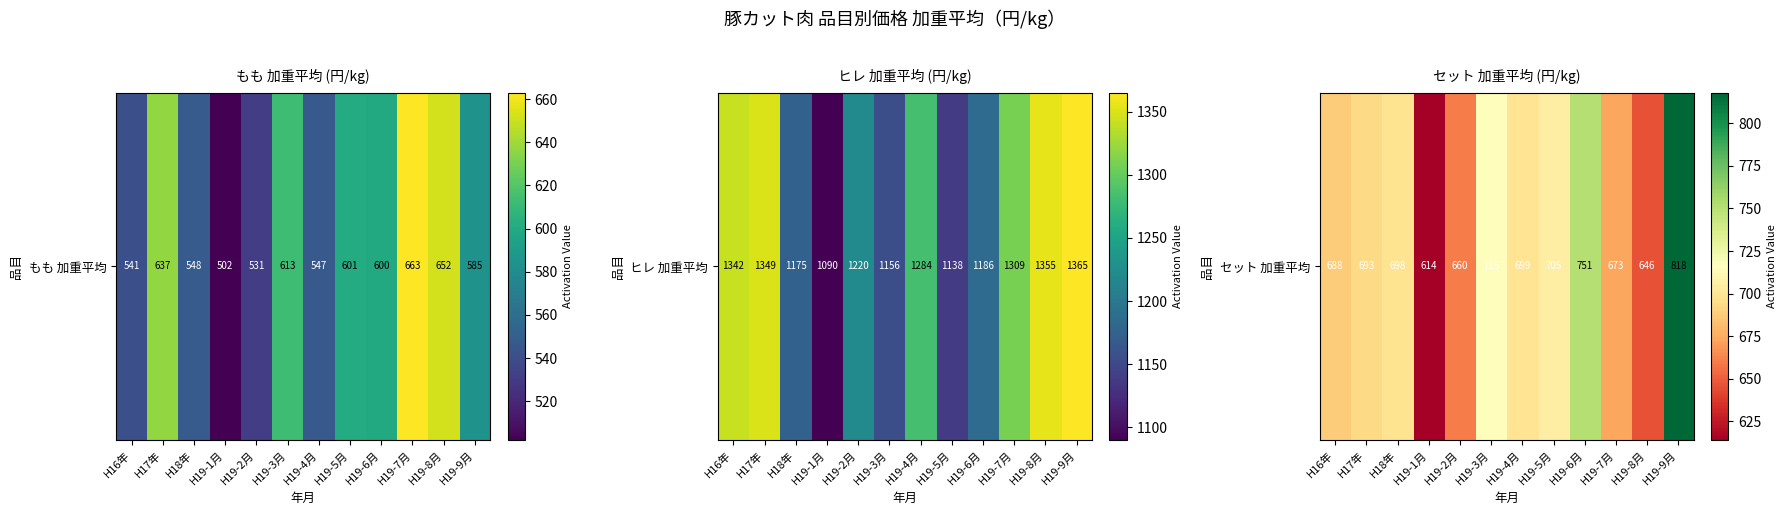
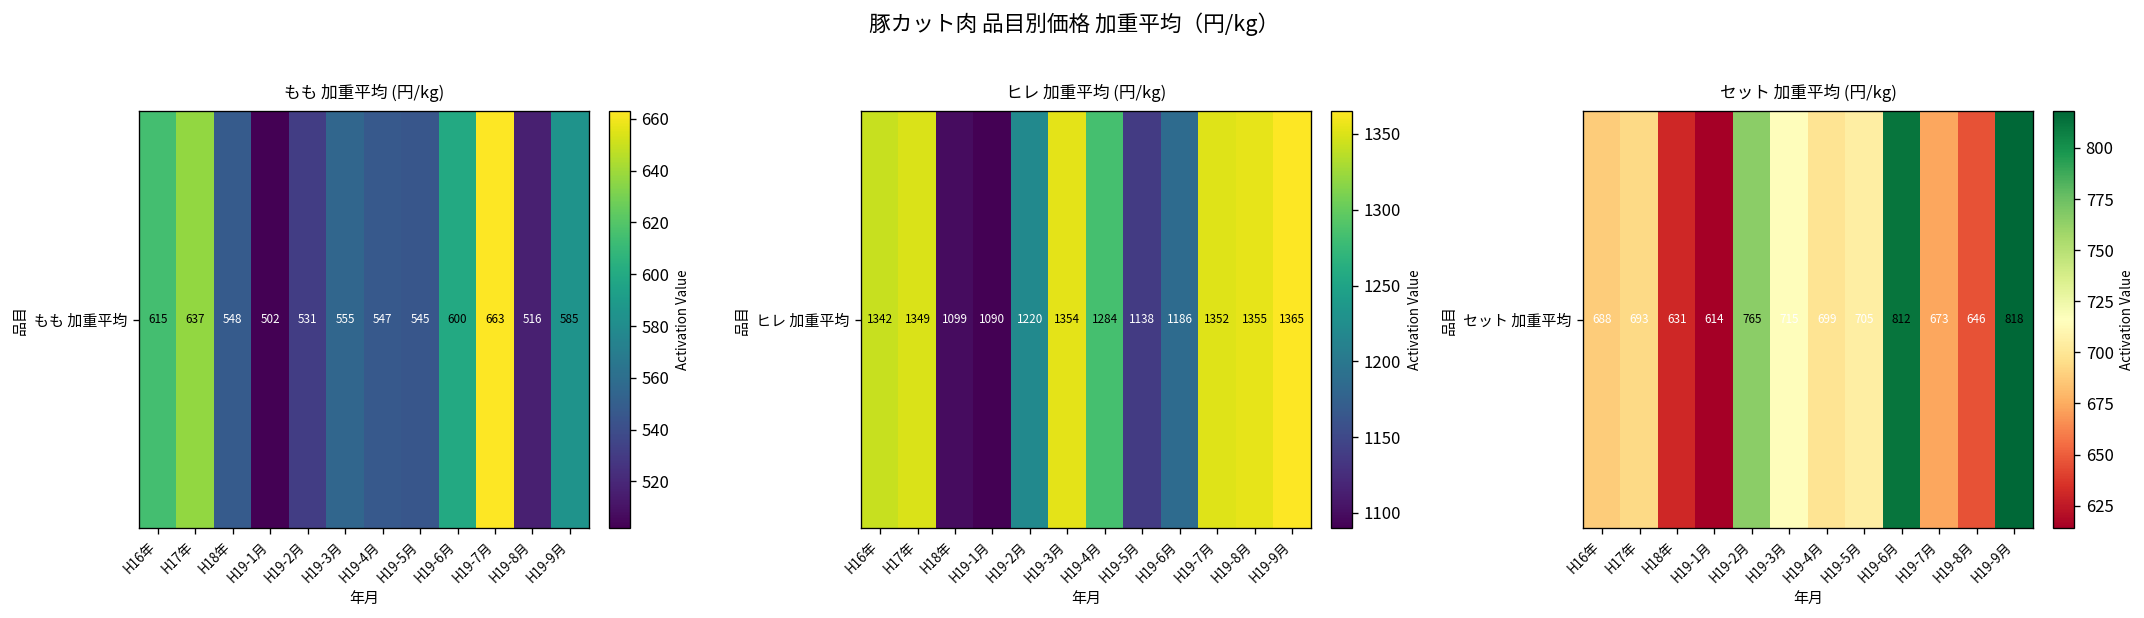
もも 加重平均 (円/kg), もも 加重平均, H16年: 541 -> 615
もも 加重平均 (円/kg), もも 加重平均, H19-3月: 613 -> 555
もも 加重平均 (円/kg), もも 加重平均, H19-5月: 601 -> 545
もも 加重平均 (円/kg), もも 加重平均, H19-8月: 652 -> 516
ヒレ 加重平均 (円/kg), ヒレ 加重平均, H18年: 1175 -> 1099
ヒレ 加重平均 (円/kg), ヒレ 加重平均, H19-3月: 1156 -> 1354
ヒレ 加重平均 (円/kg), ヒレ 加重平均, H19-7月: 1309 -> 1352
セット 加重平均 (円/kg), セット 加重平均, H18年: 698 -> 631
セット 加重平均 (円/kg), セット 加重平均, H19-2月: 660 -> 765
セット 加重平均 (円/kg), セット 加重平均, H19-6月: 751 -> 812
